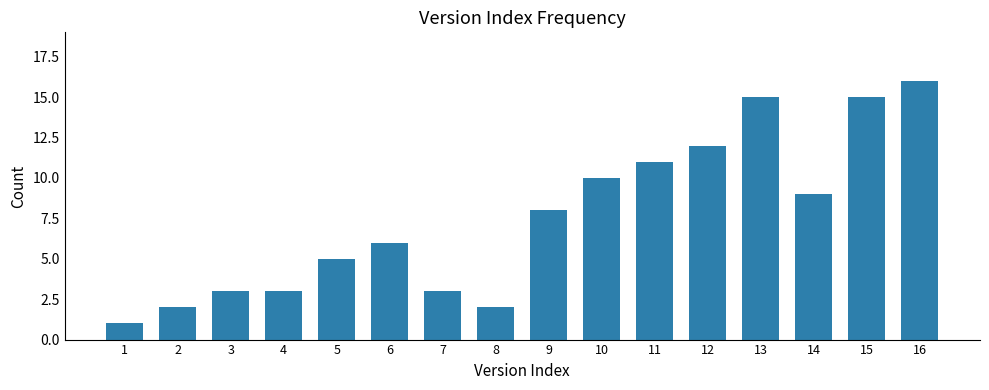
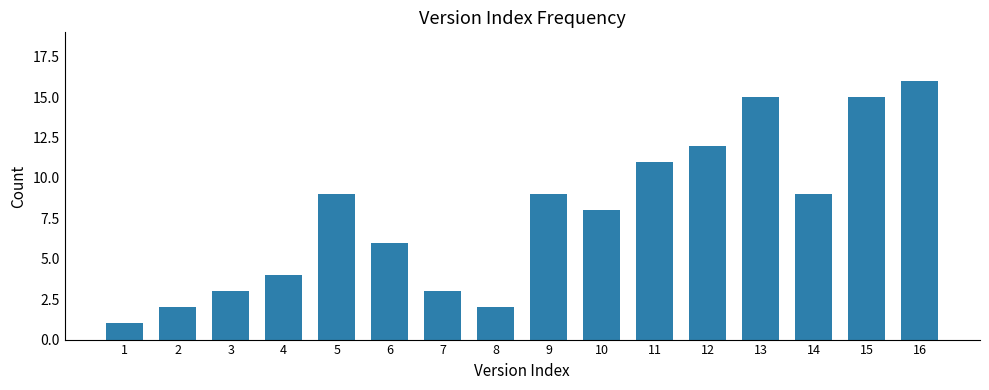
4: 3 -> 4
5: 5 -> 9
9: 8 -> 9
10: 10 -> 8
